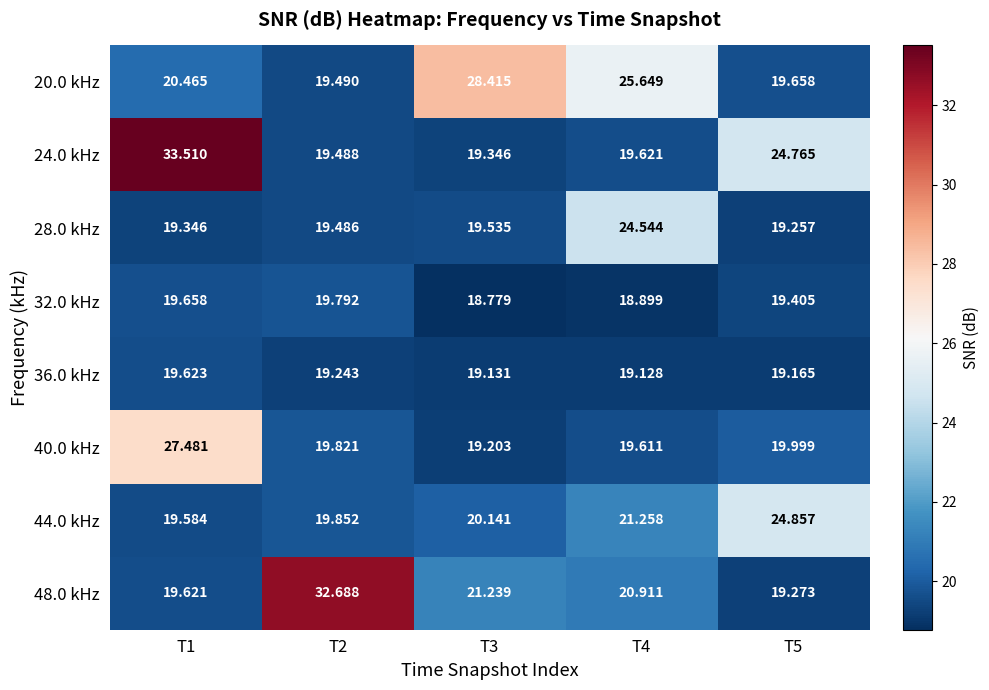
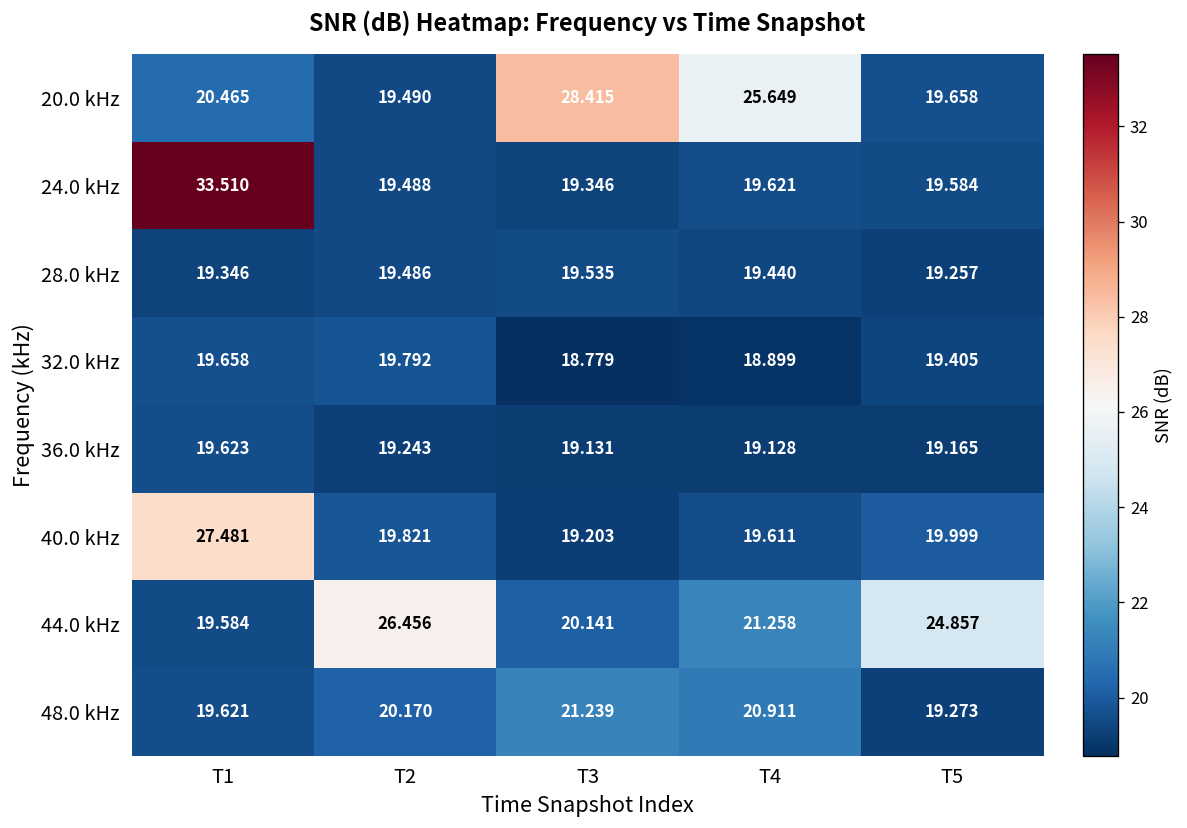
24.0 kHz, T5: 24.765 -> 19.584
28.0 kHz, T4: 24.544 -> 19.440
44.0 kHz, T2: 19.852 -> 26.456
48.0 kHz, T2: 32.688 -> 20.170
